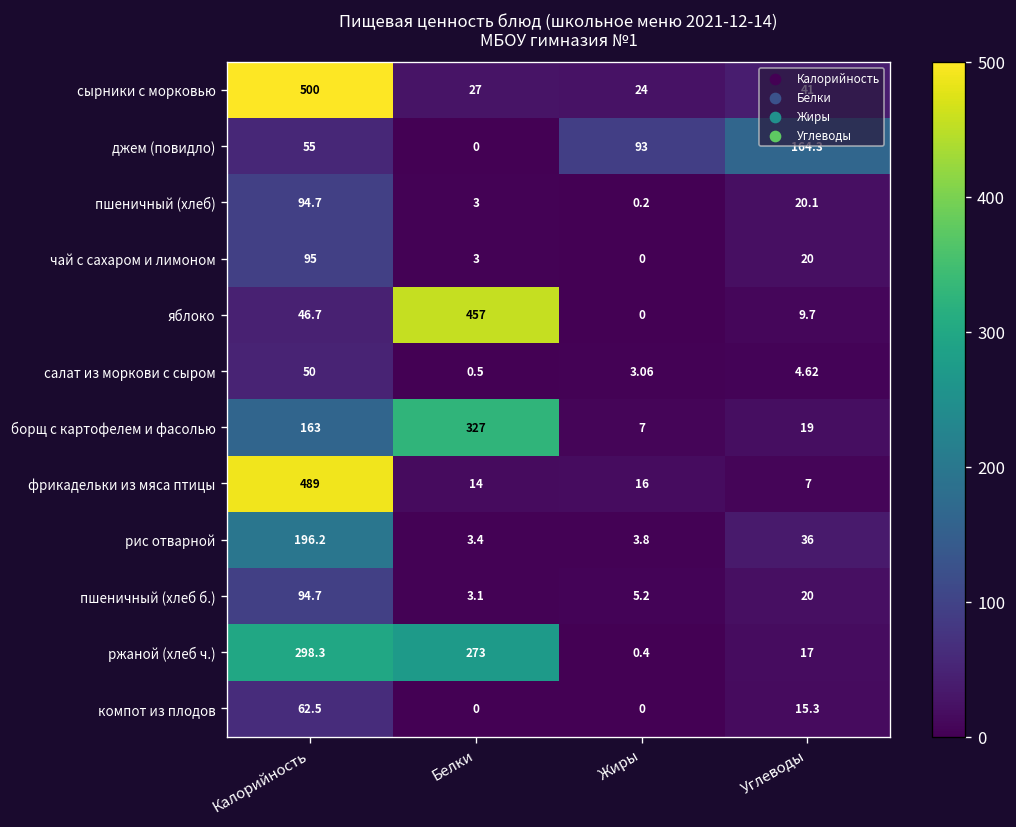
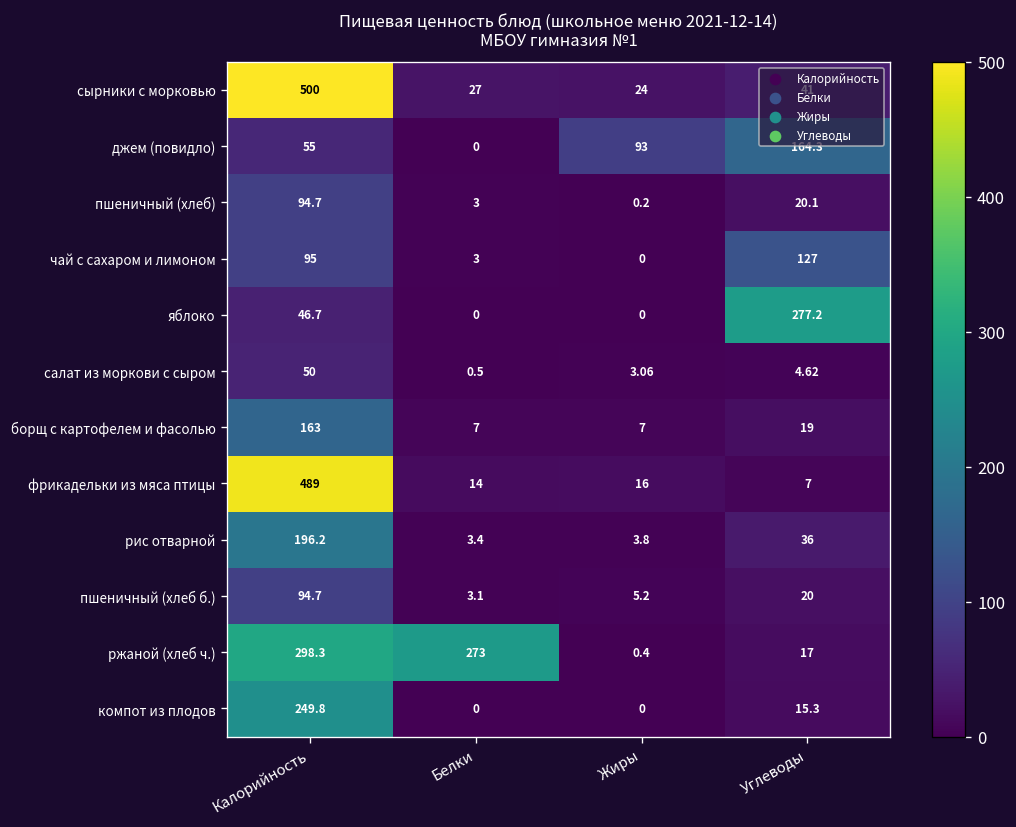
чай с сахаром и лимоном, Углеводы: 20 -> 127
яблоко, Белки: 457 -> 0
яблоко, Углеводы: 9.7 -> 277.2
борщ с картофелем и фасолью, Белки: 327 -> 7
компот из плодов, Калорийность: 62.5 -> 249.8
